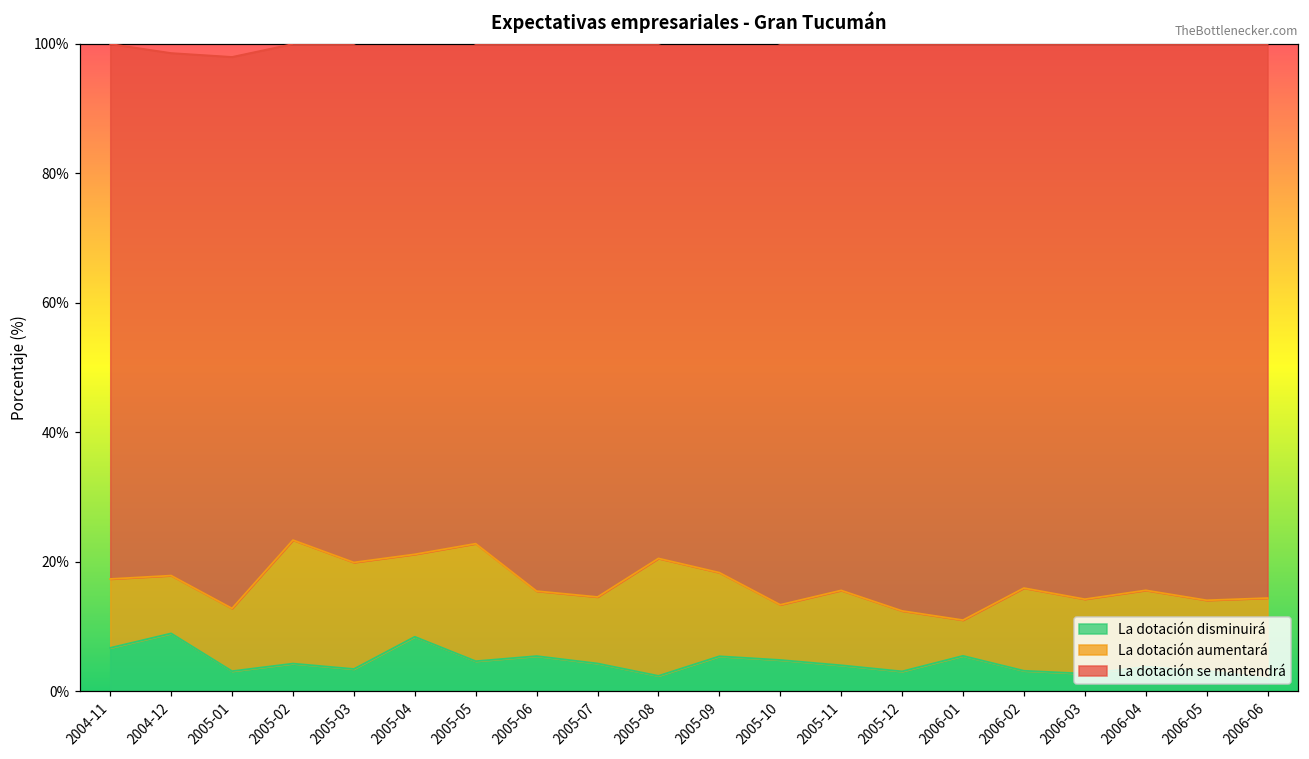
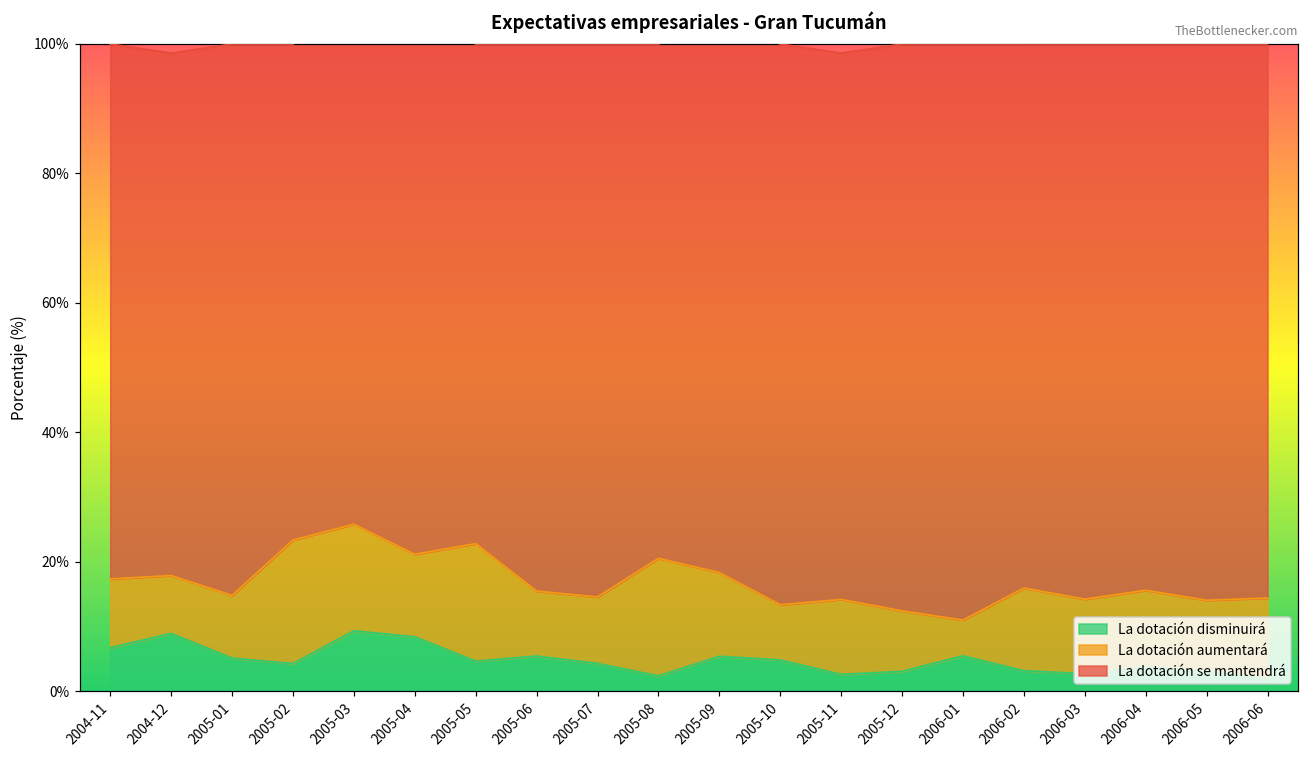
La dotación disminuirá, 2005-01: 3% -> 5%
La dotación disminuirá, 2005-03: 3% -> 9%
La dotación disminuirá, 2005-11: 4% -> 3%
